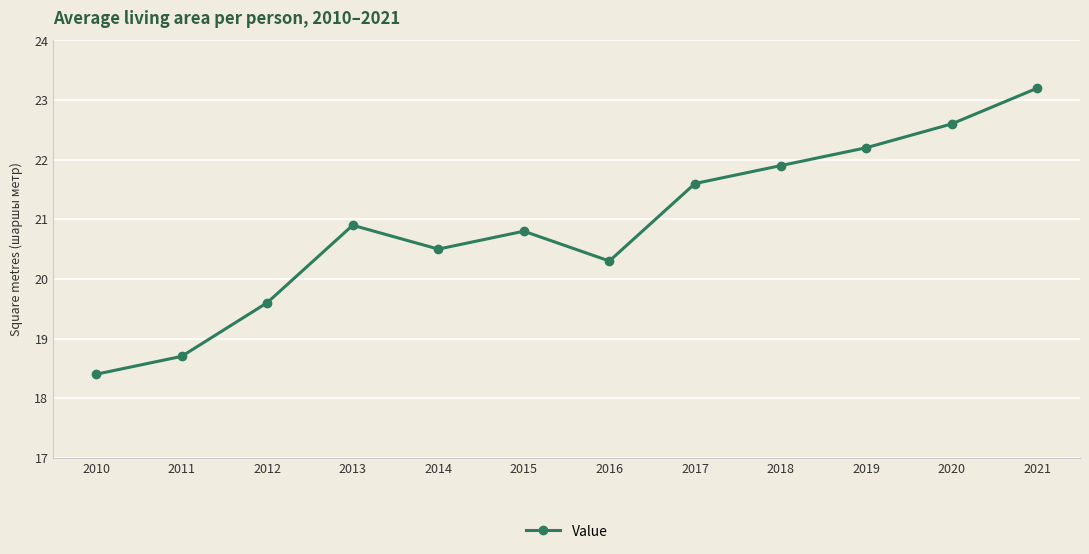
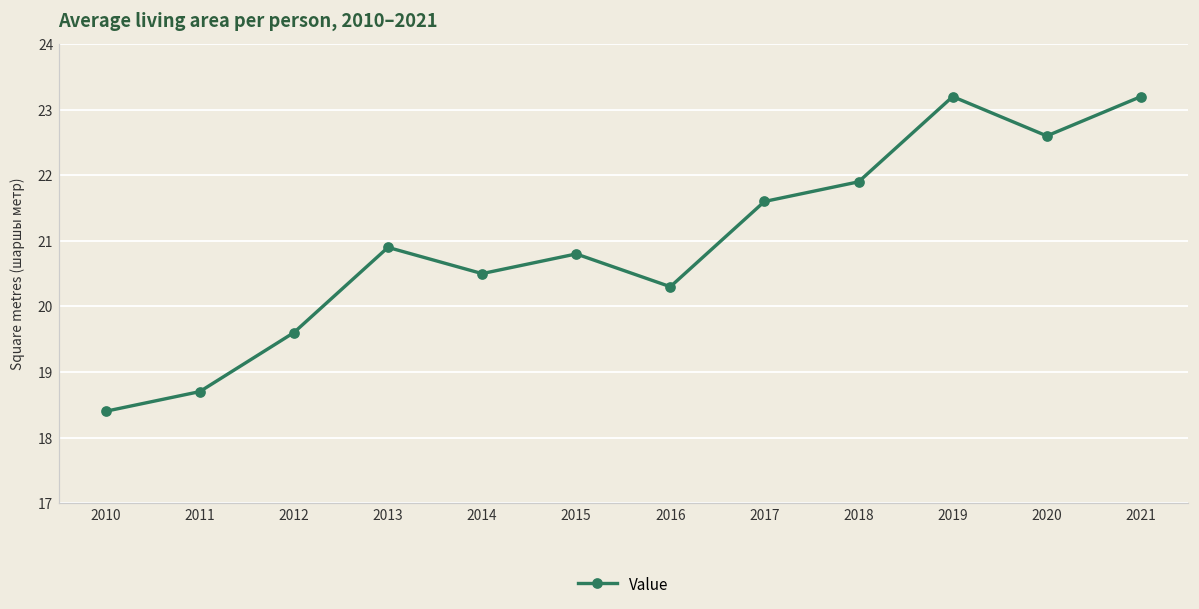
2019: 22.2 -> 23.2
